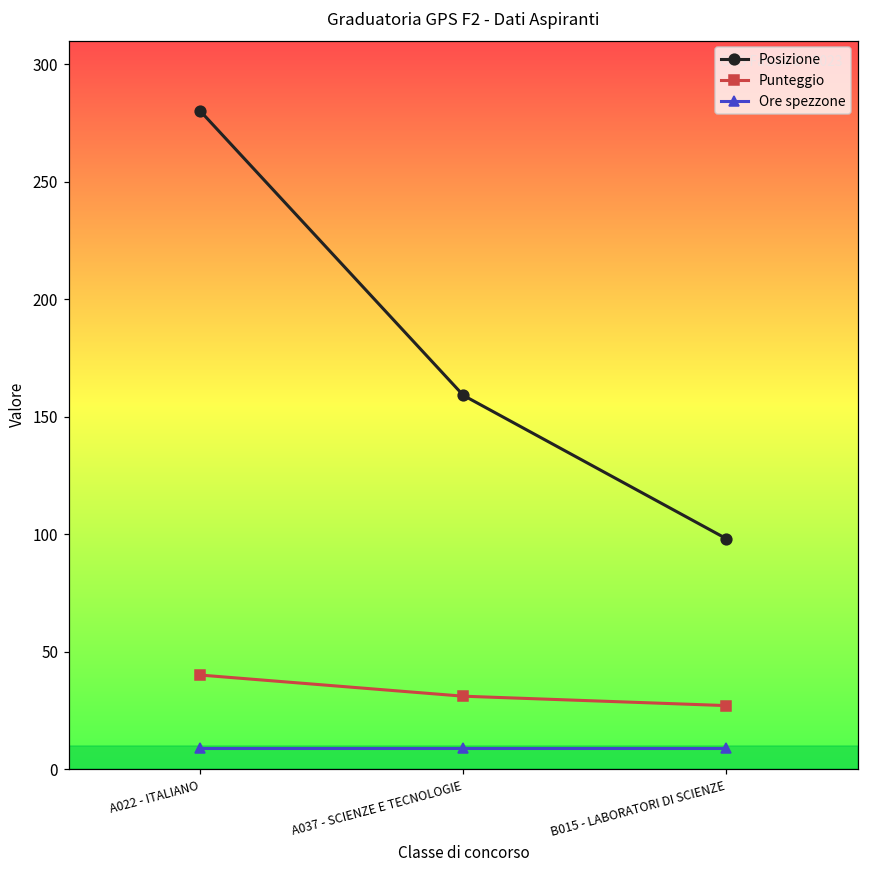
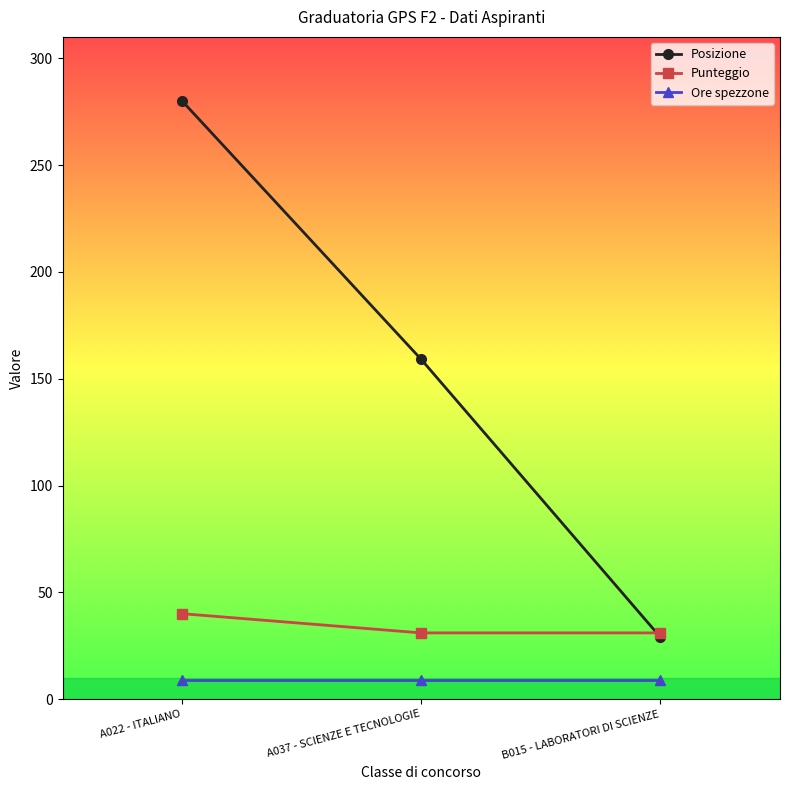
Posizione, B015 - LABORATORI DI SCIENZE: 98 -> 29
Punteggio, B015 - LABORATORI DI SCIENZE: 27 -> 31
